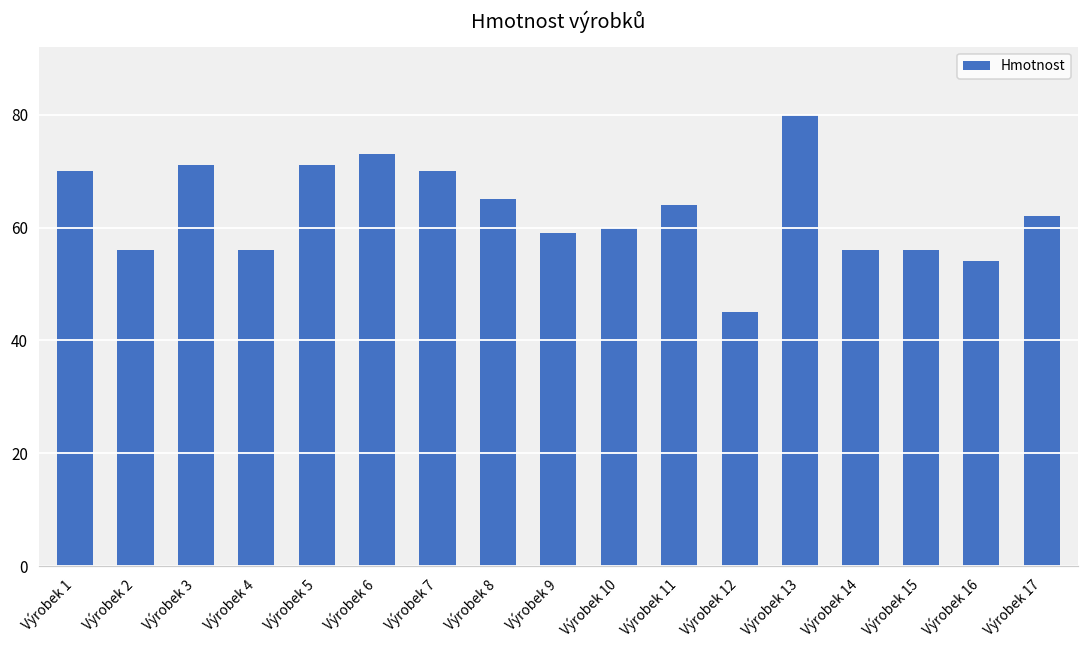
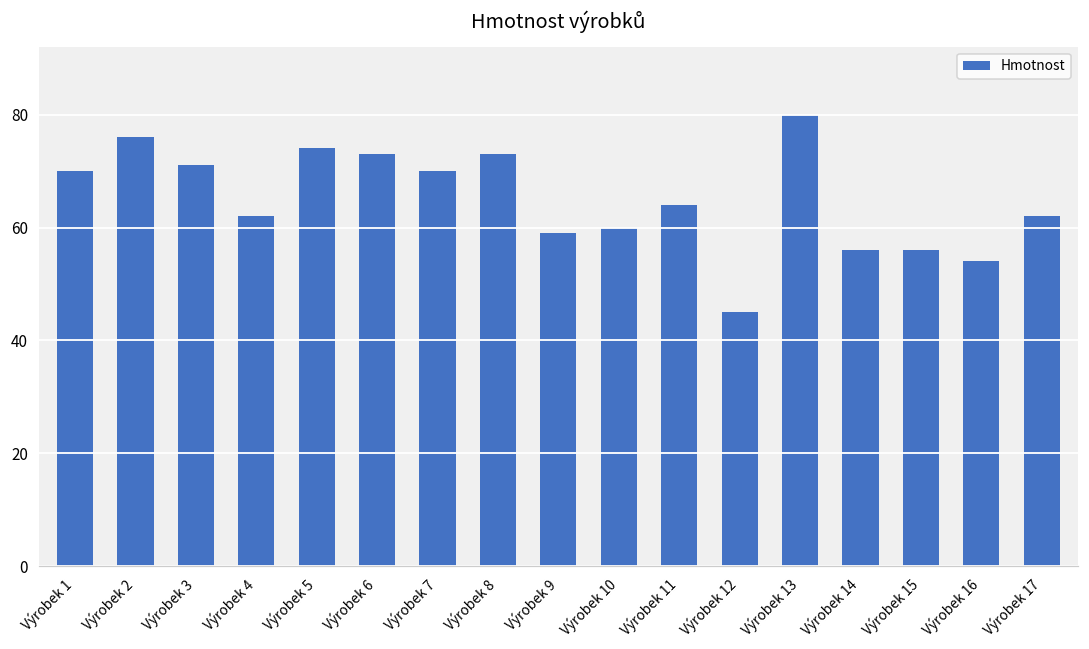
Výrobek 2: 56 -> 76
Výrobek 4: 56 -> 62
Výrobek 5: 71 -> 74
Výrobek 8: 65 -> 73
